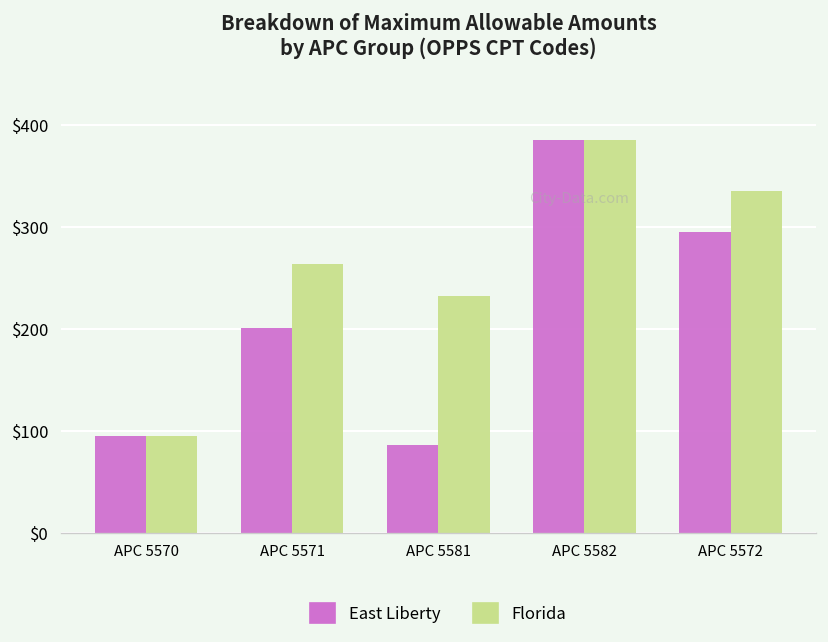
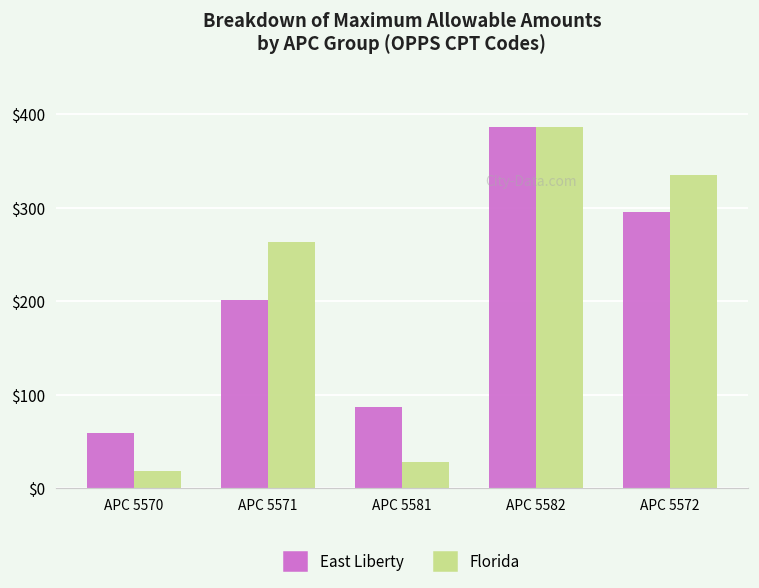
East Liberty, APC 5570: $100 -> $60
Florida, APC 5570: $100 -> $20
Florida, APC 5581: $230 -> $30
